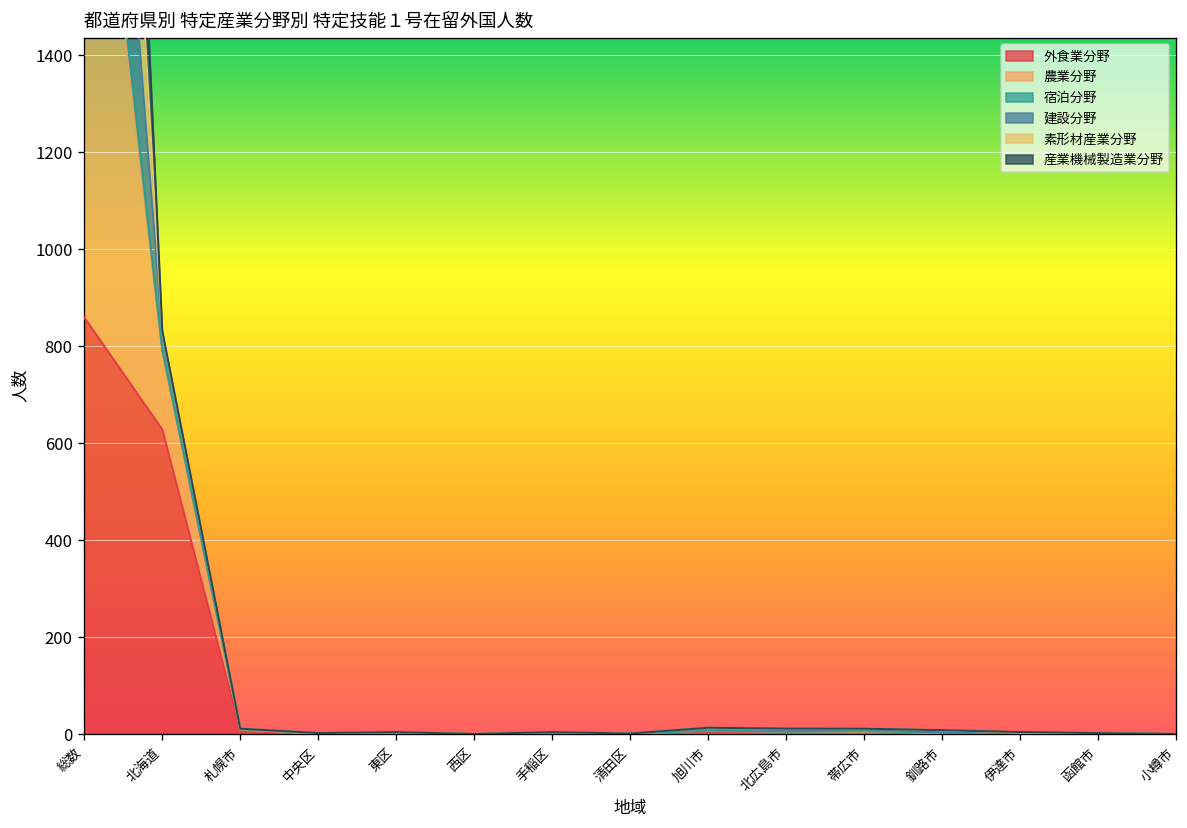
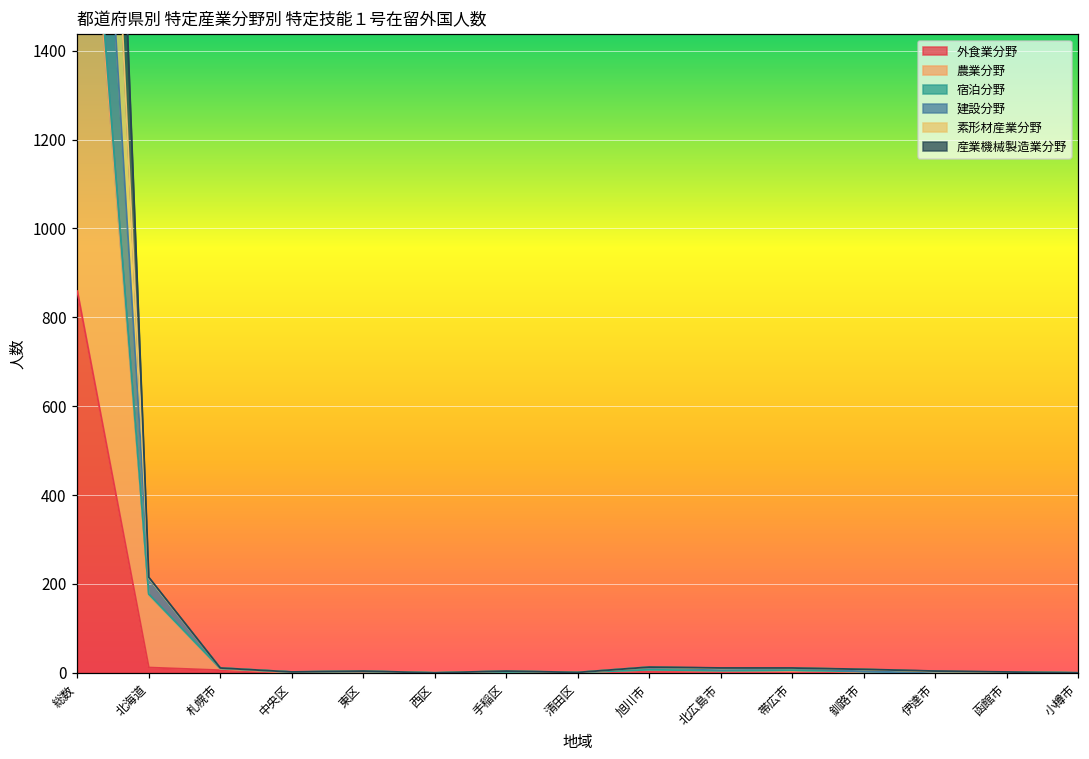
外食業分野, 北海道: 630 -> 10
